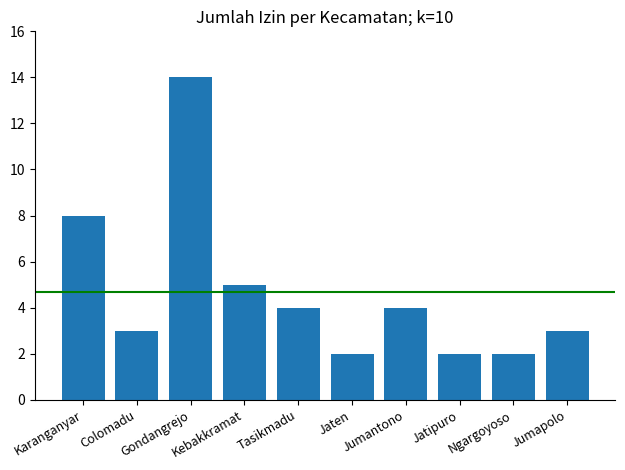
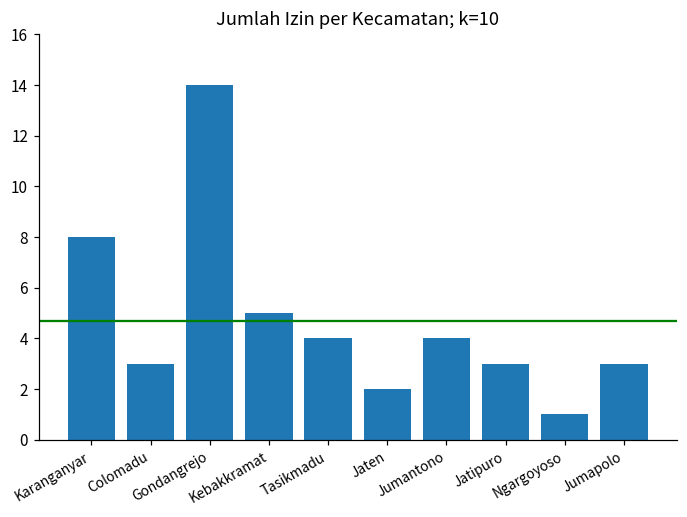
Jatipuro: 2 -> 3
Ngargoyoso: 2 -> 1
